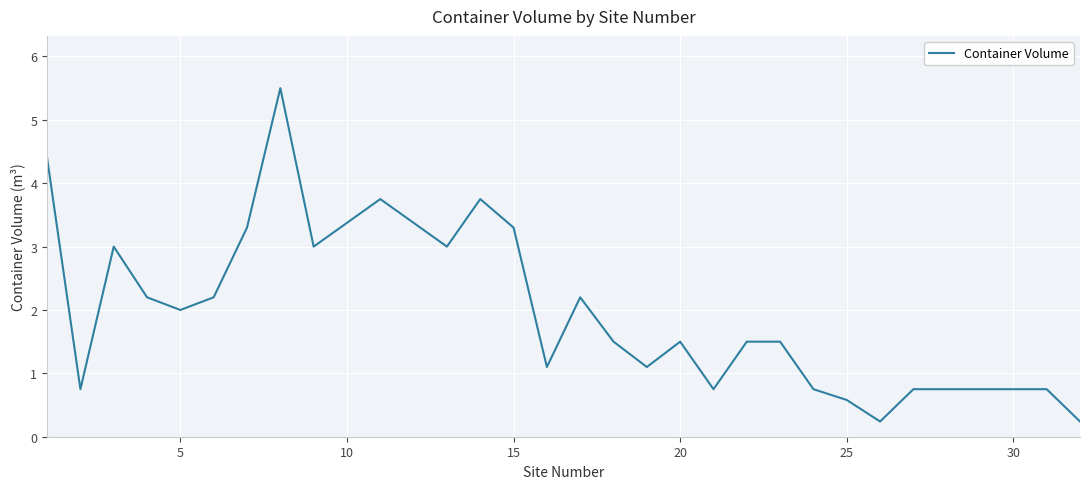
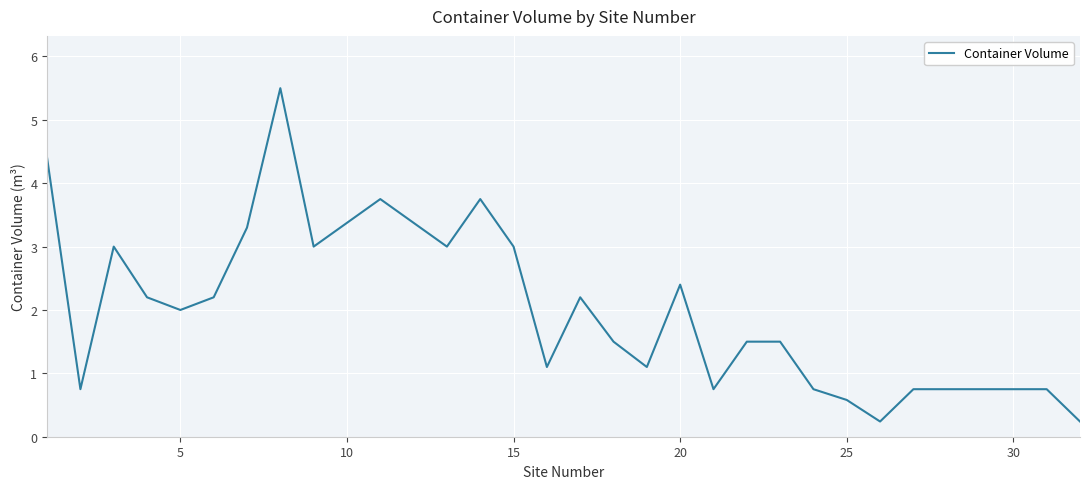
15: 3.3 -> 3.0
20: 1.5 -> 2.4
